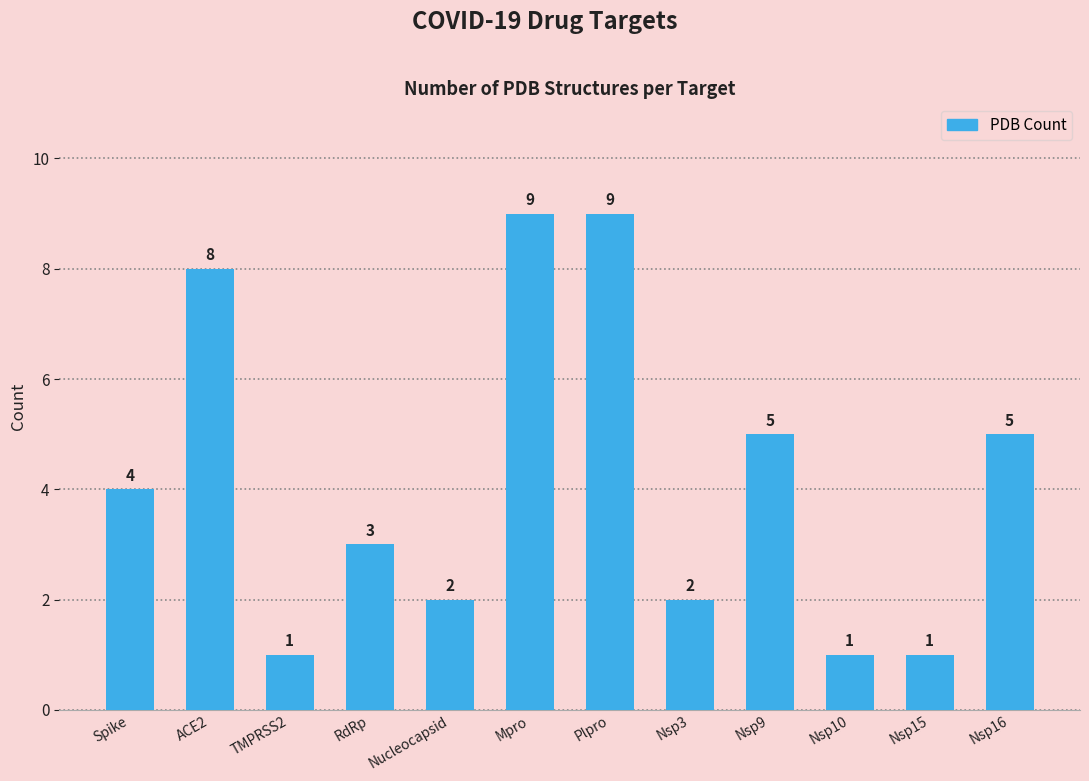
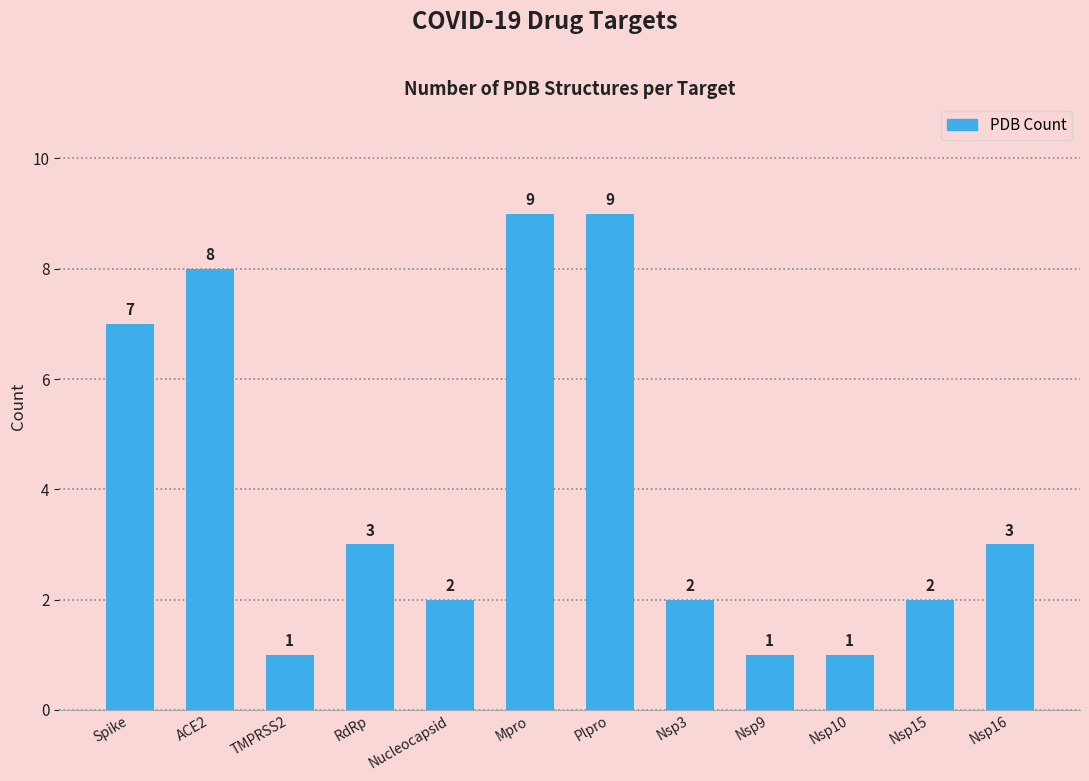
Spike: 4 -> 7
Nsp9: 5 -> 1
Nsp15: 1 -> 2
Nsp16: 5 -> 3
